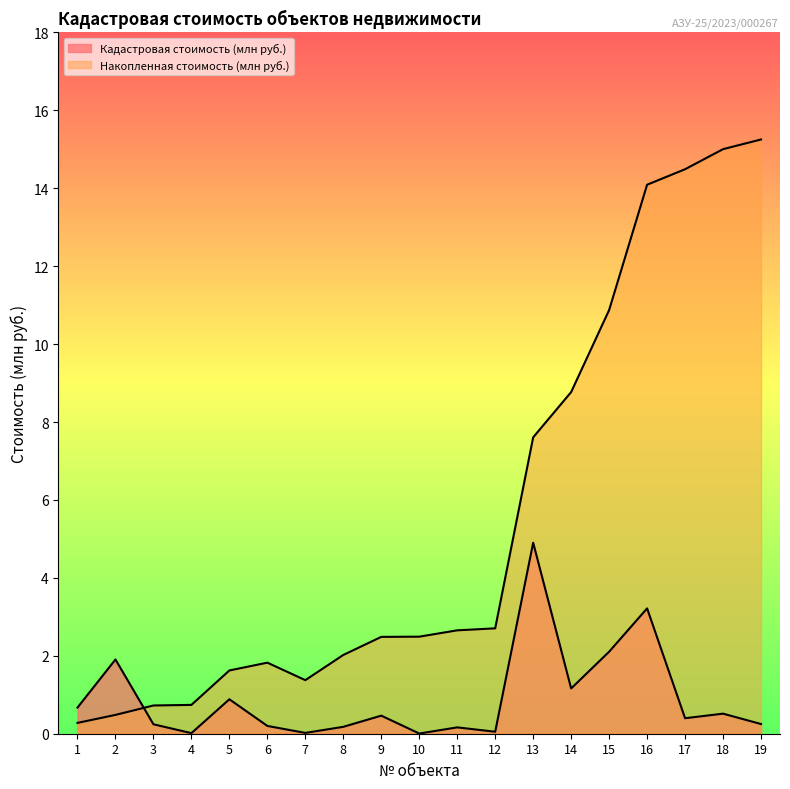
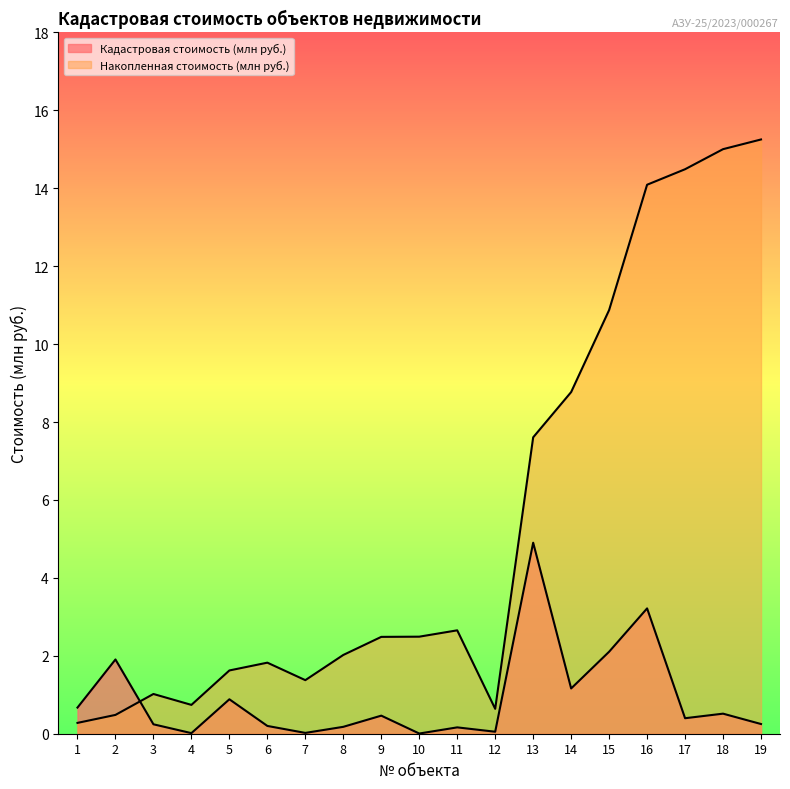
Накопленная стоимость (млн руб.), 3: 0.7 -> 1.0
Накопленная стоимость (млн руб.), 12: 2.7 -> 0.6
